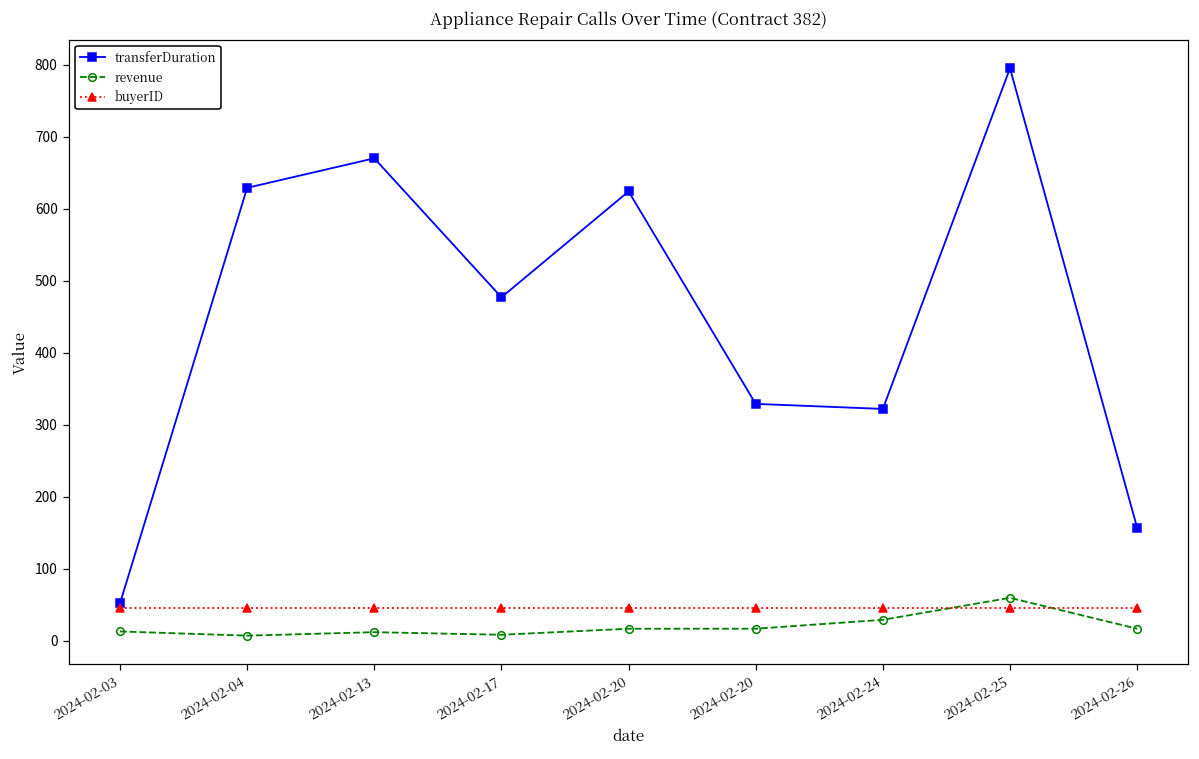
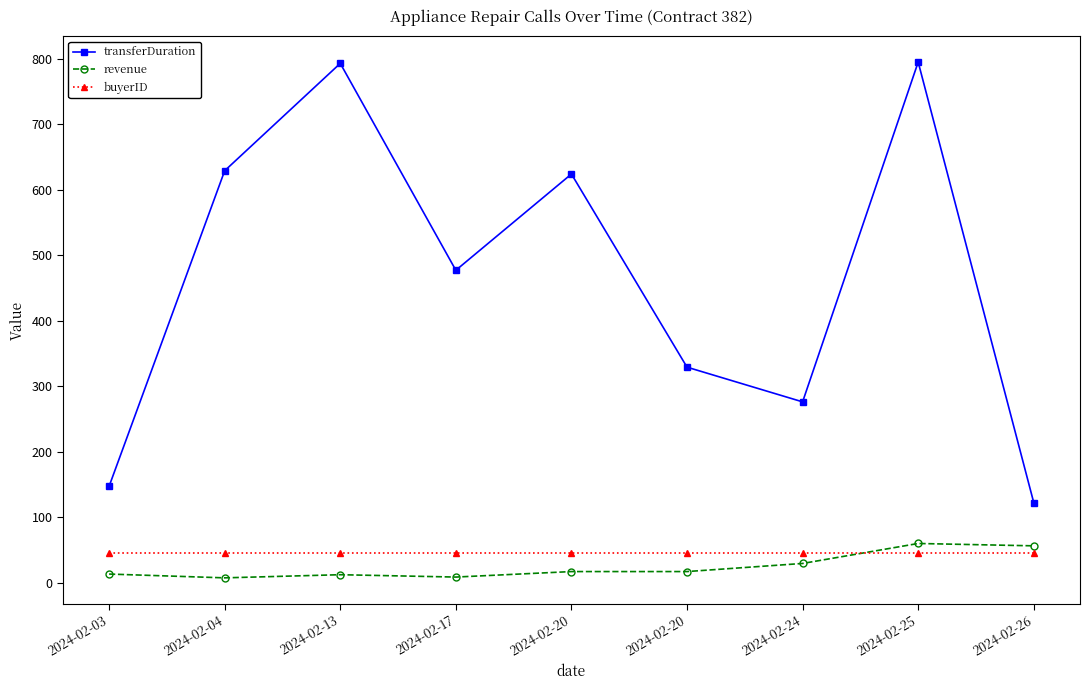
transferDuration, 2024-02-03: 50 -> 150
transferDuration, 2024-02-13: 670 -> 790
transferDuration, 2024-02-24: 320 -> 280
transferDuration, 2024-02-26: 160 -> 120
revenue, 2024-02-26: 20 -> 60
